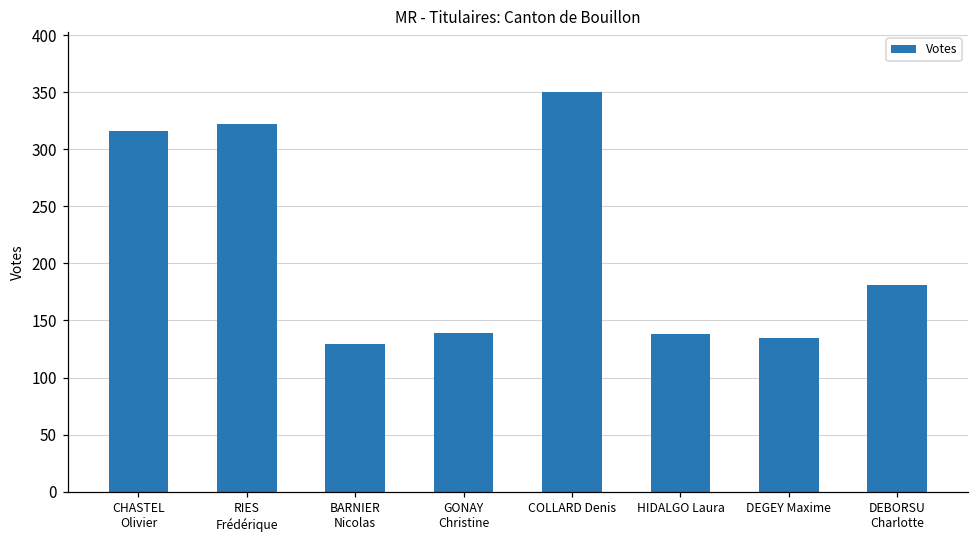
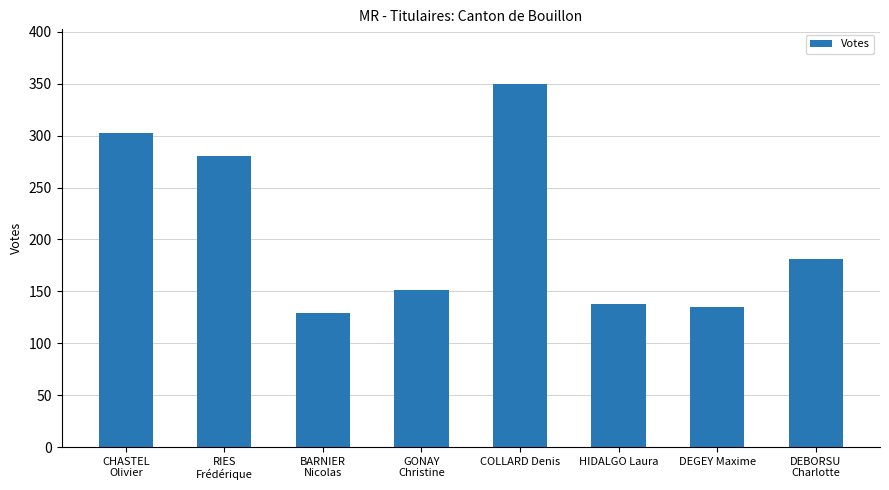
CHASTEL Olivier: 316 -> 303
RIES Frédérique: 322 -> 280
GONAY Christine: 139 -> 151
